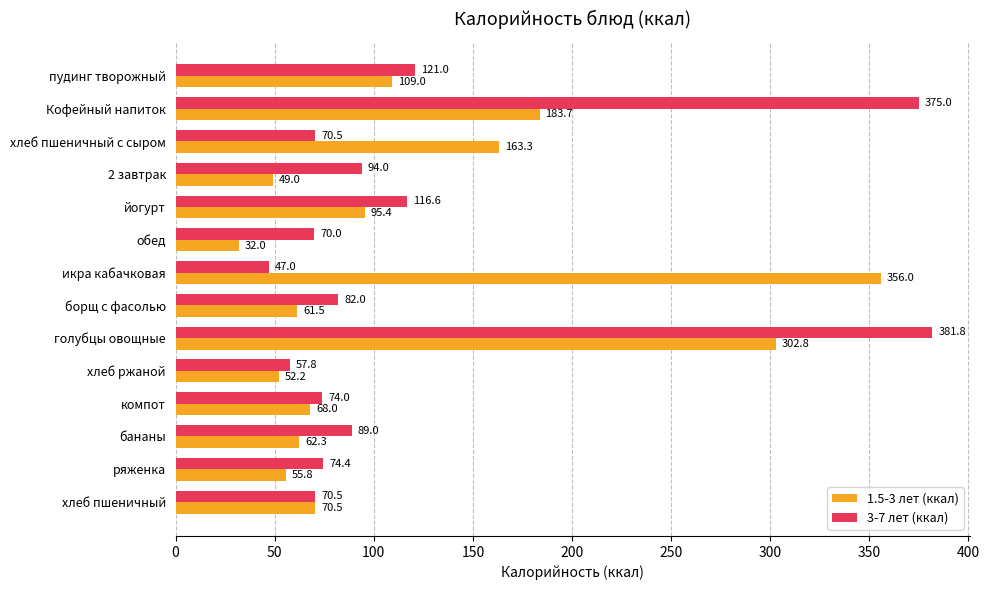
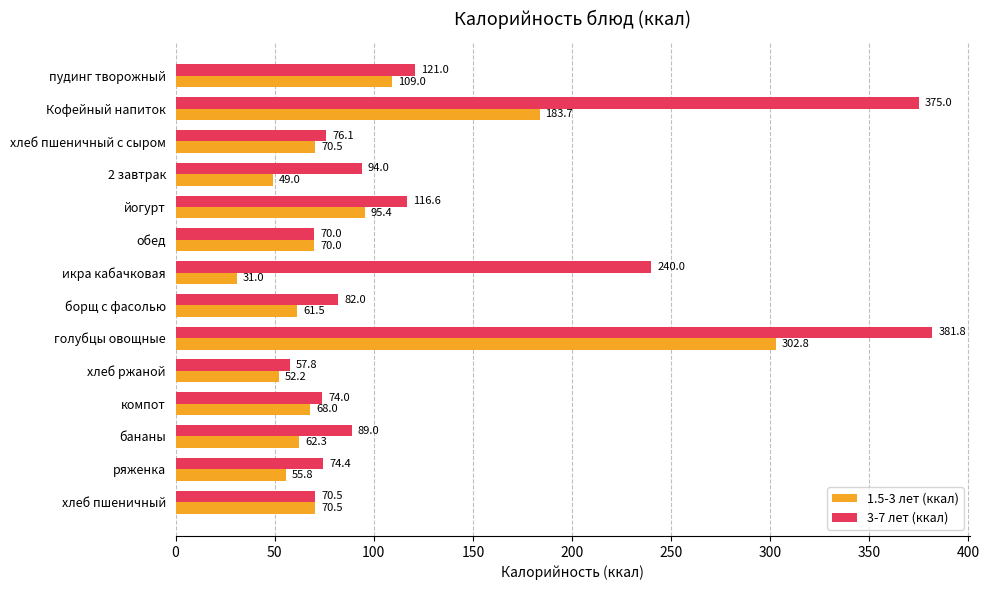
3-7 лет (ккал), хлеб пшеничный с сыром: 70.5 -> 76.1
1.5-3 лет (ккал), хлеб пшеничный с сыром: 163.3 -> 70.5
1.5-3 лет (ккал), обед: 32.0 -> 70.0
3-7 лет (ккал), икра кабачковая: 47.0 -> 240.0
1.5-3 лет (ккал), икра кабачковая: 356.0 -> 31.0
